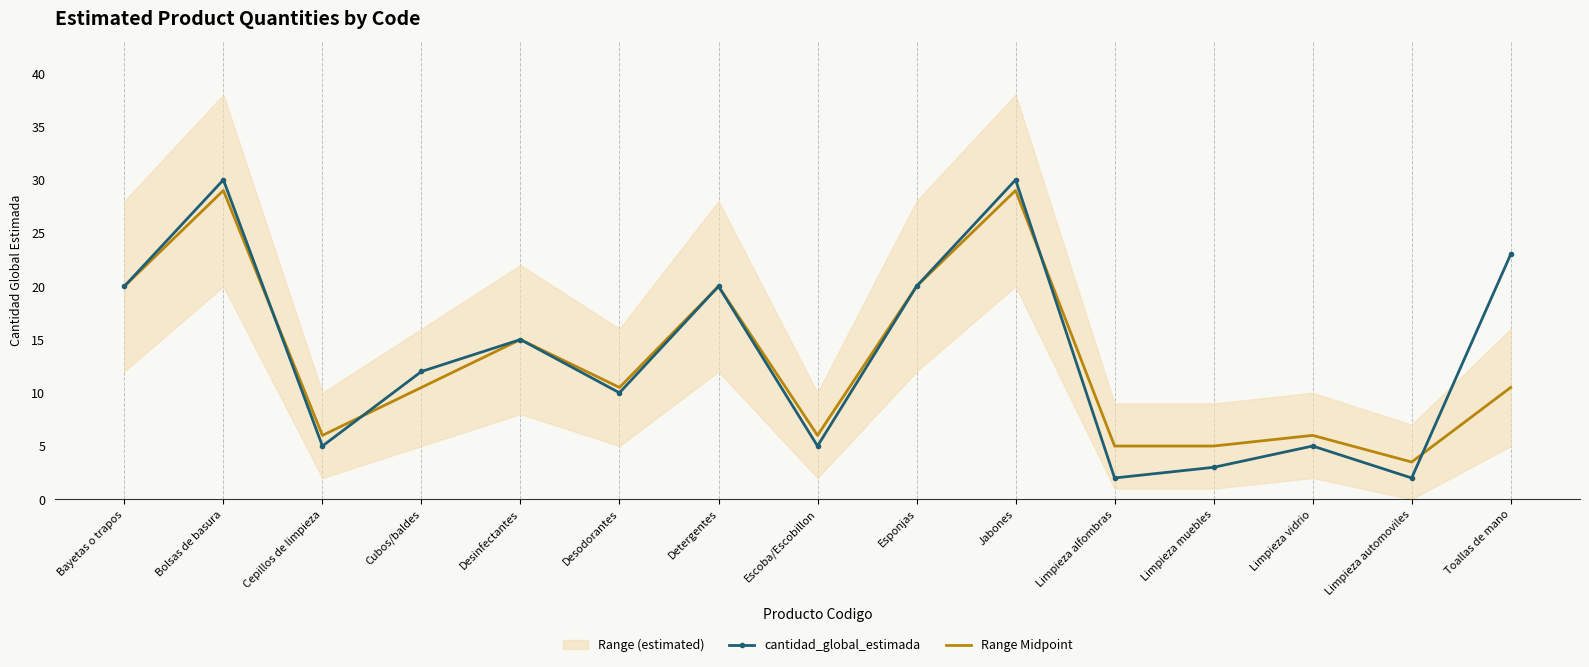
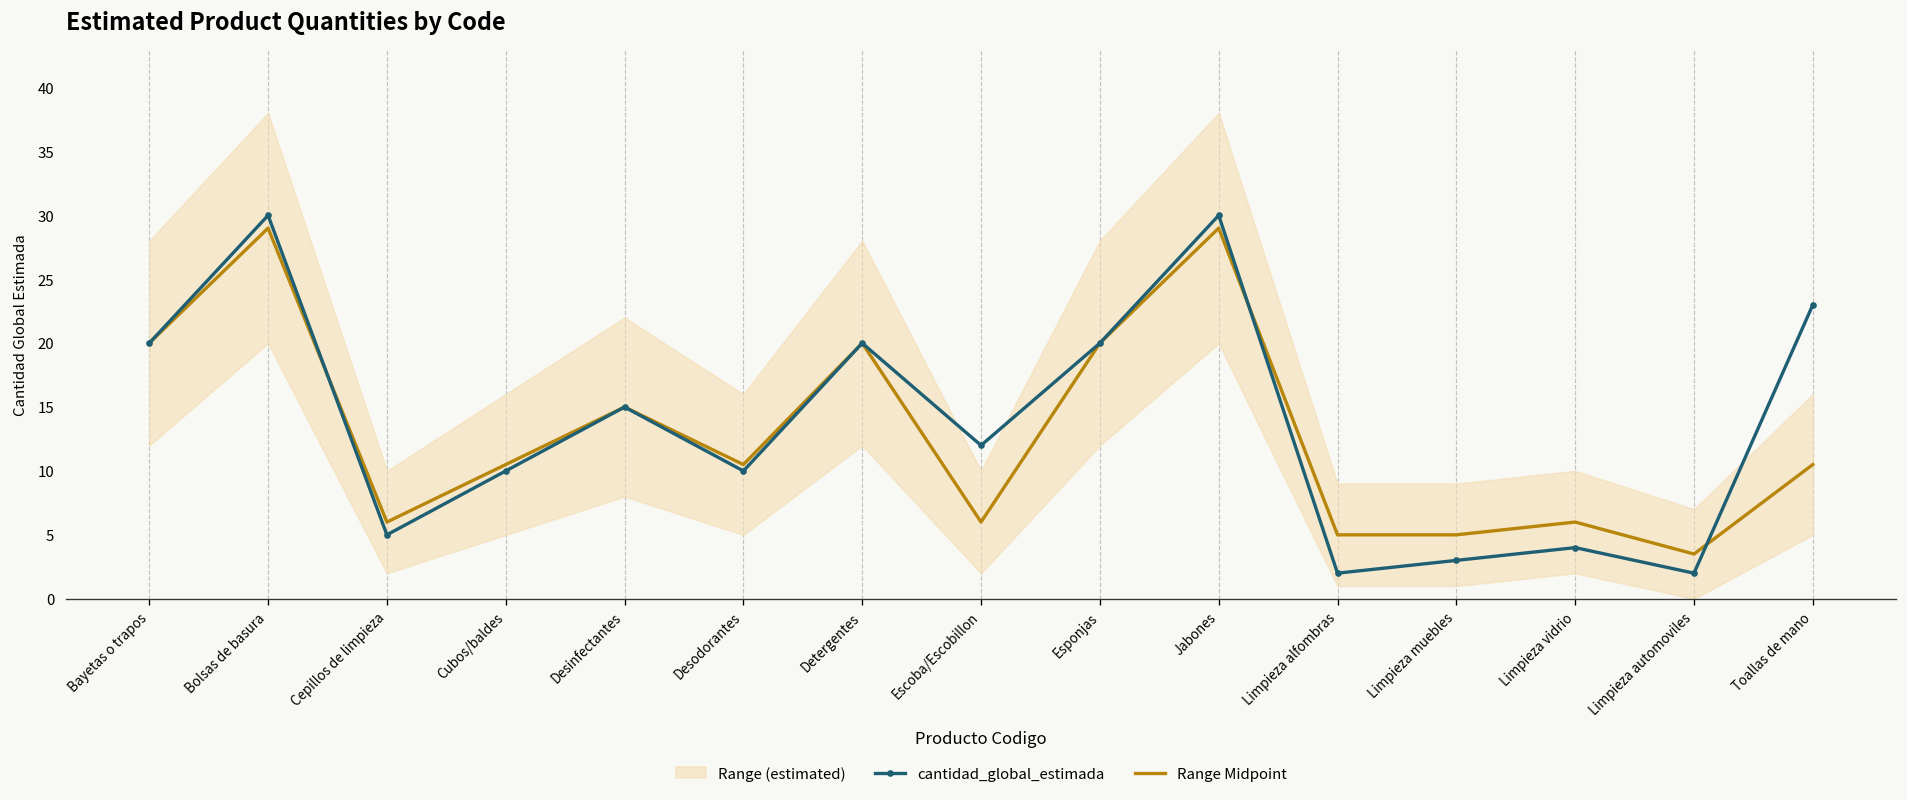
cantidad_global_estimada, Cubos/baldes: 12 -> 10
cantidad_global_estimada, Escoba/Escobillon: 5 -> 12
cantidad_global_estimada, Limpieza vidrio: 5 -> 4
